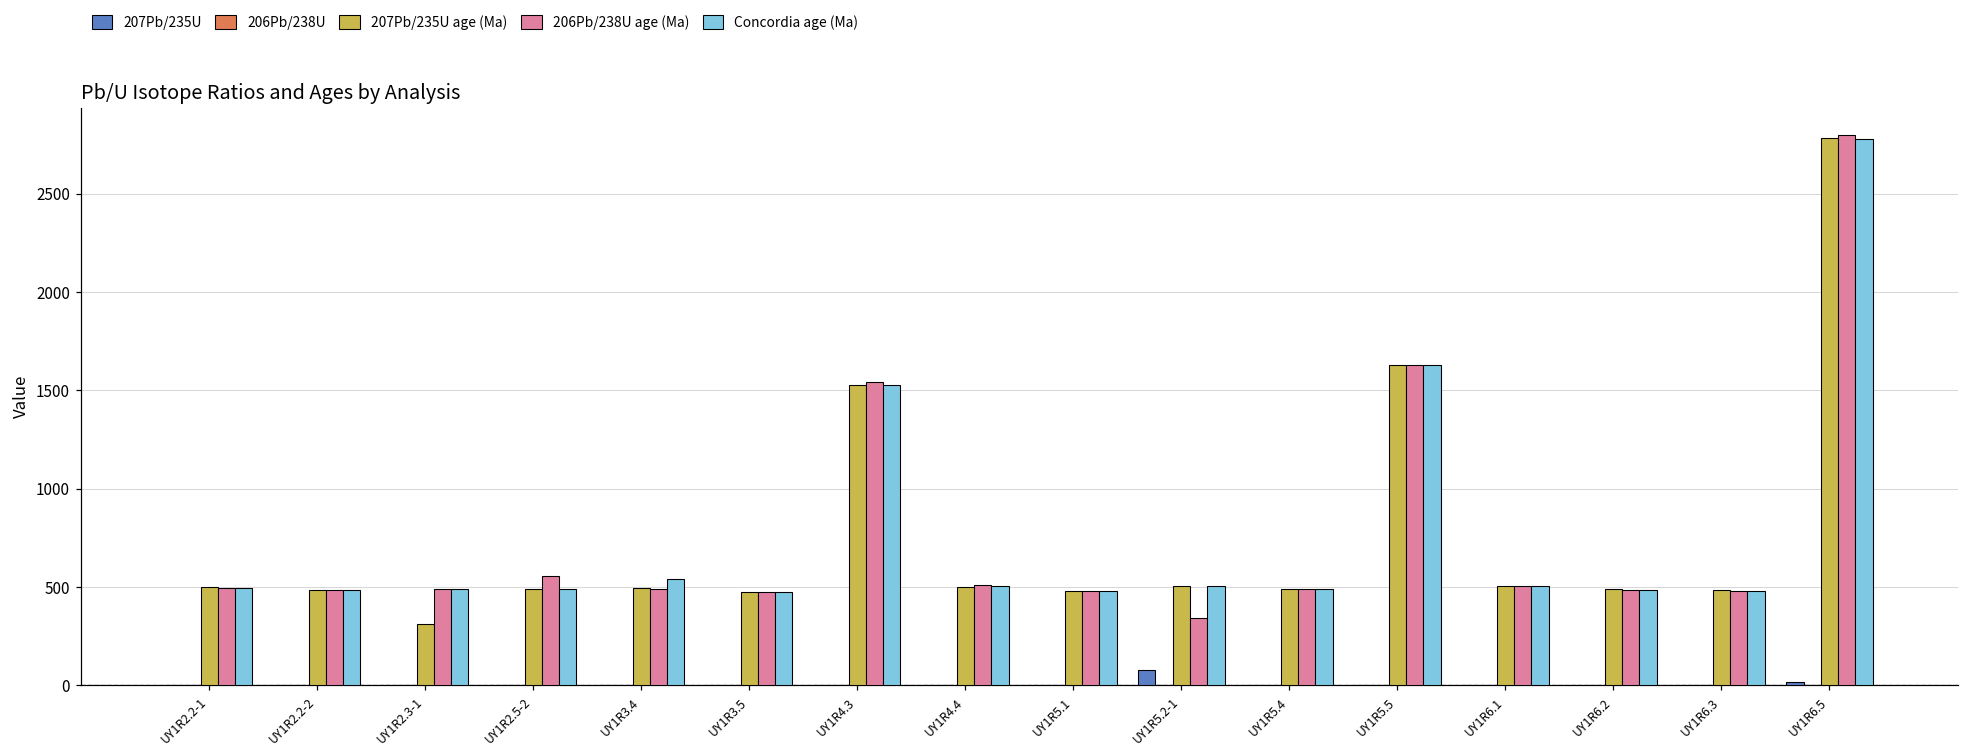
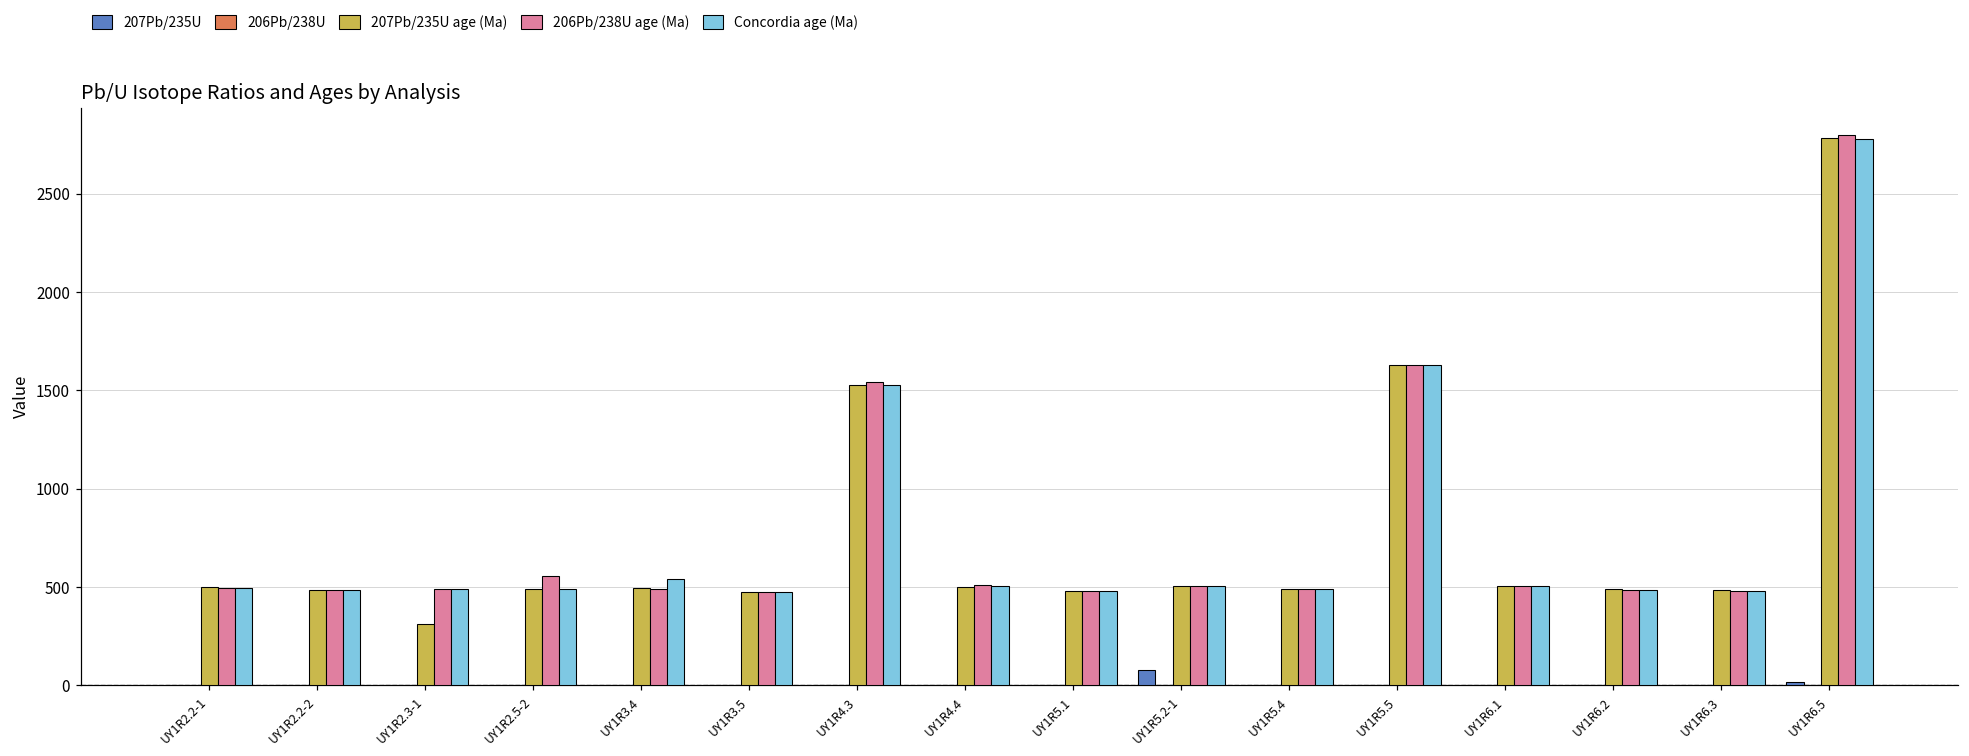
206Pb/238U age (Ma), UY1R5.2-1: 340 -> 500
